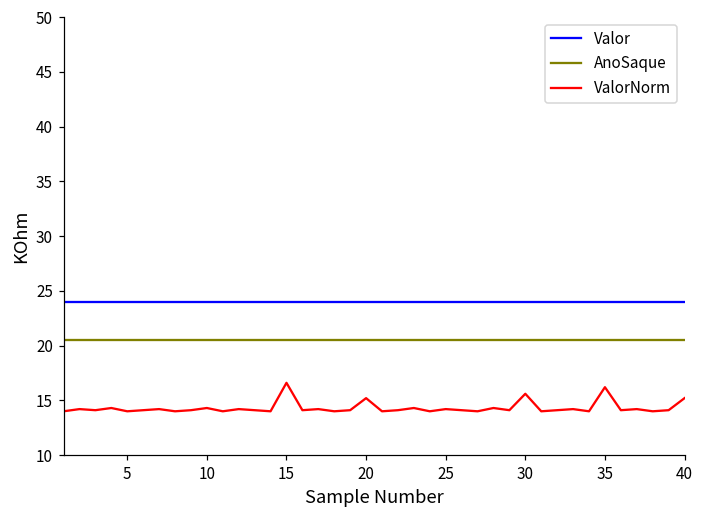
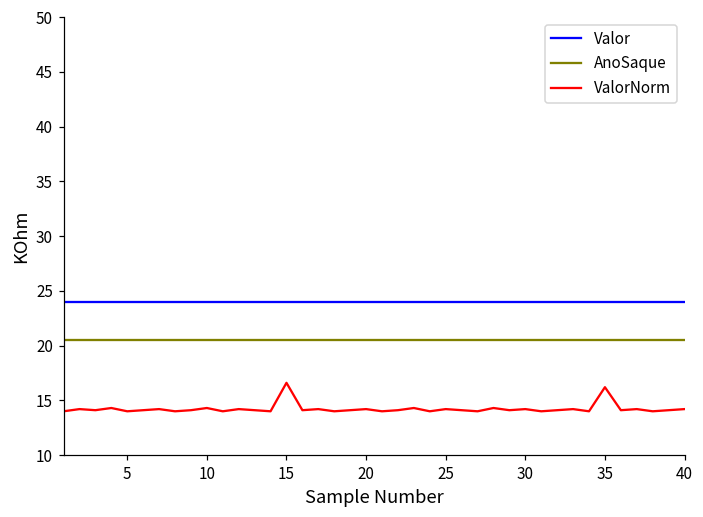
ValorNorm, 20: 15 -> 14
ValorNorm, 30: 16 -> 14
ValorNorm, 40: 15 -> 14
